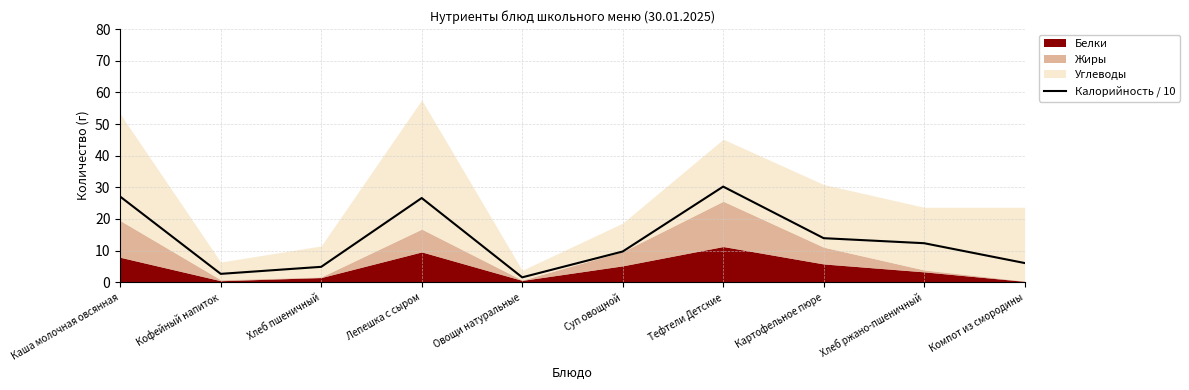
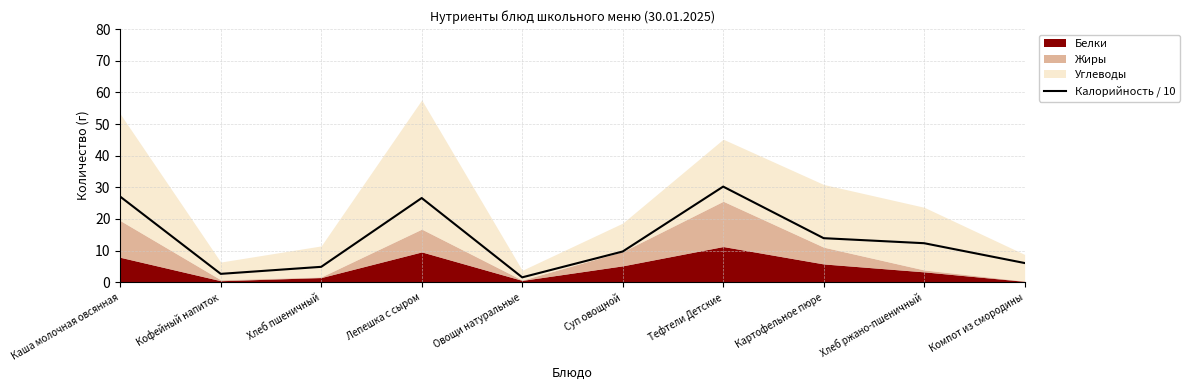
Углеводы, Компот из смородины: 23 -> 8
